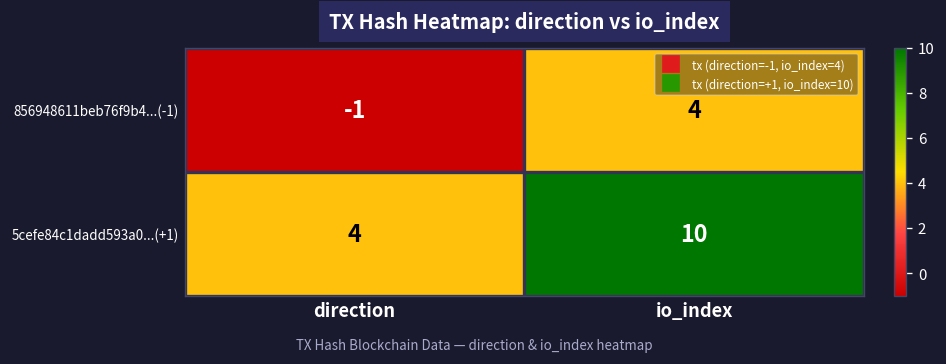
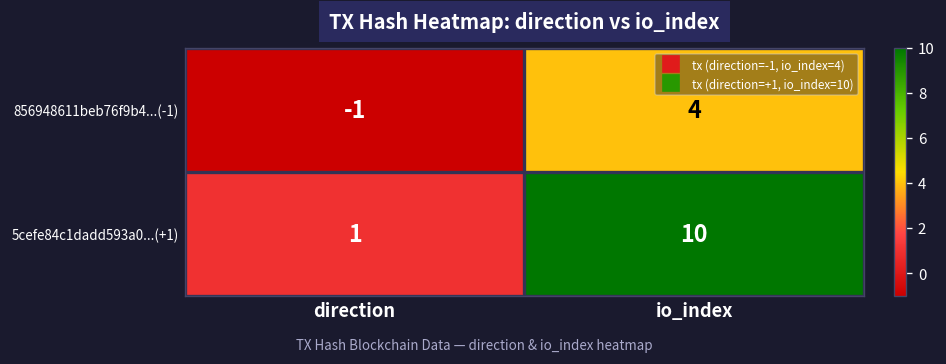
5cefe84c1dadd593a0...(+1), direction: 4 -> 1
